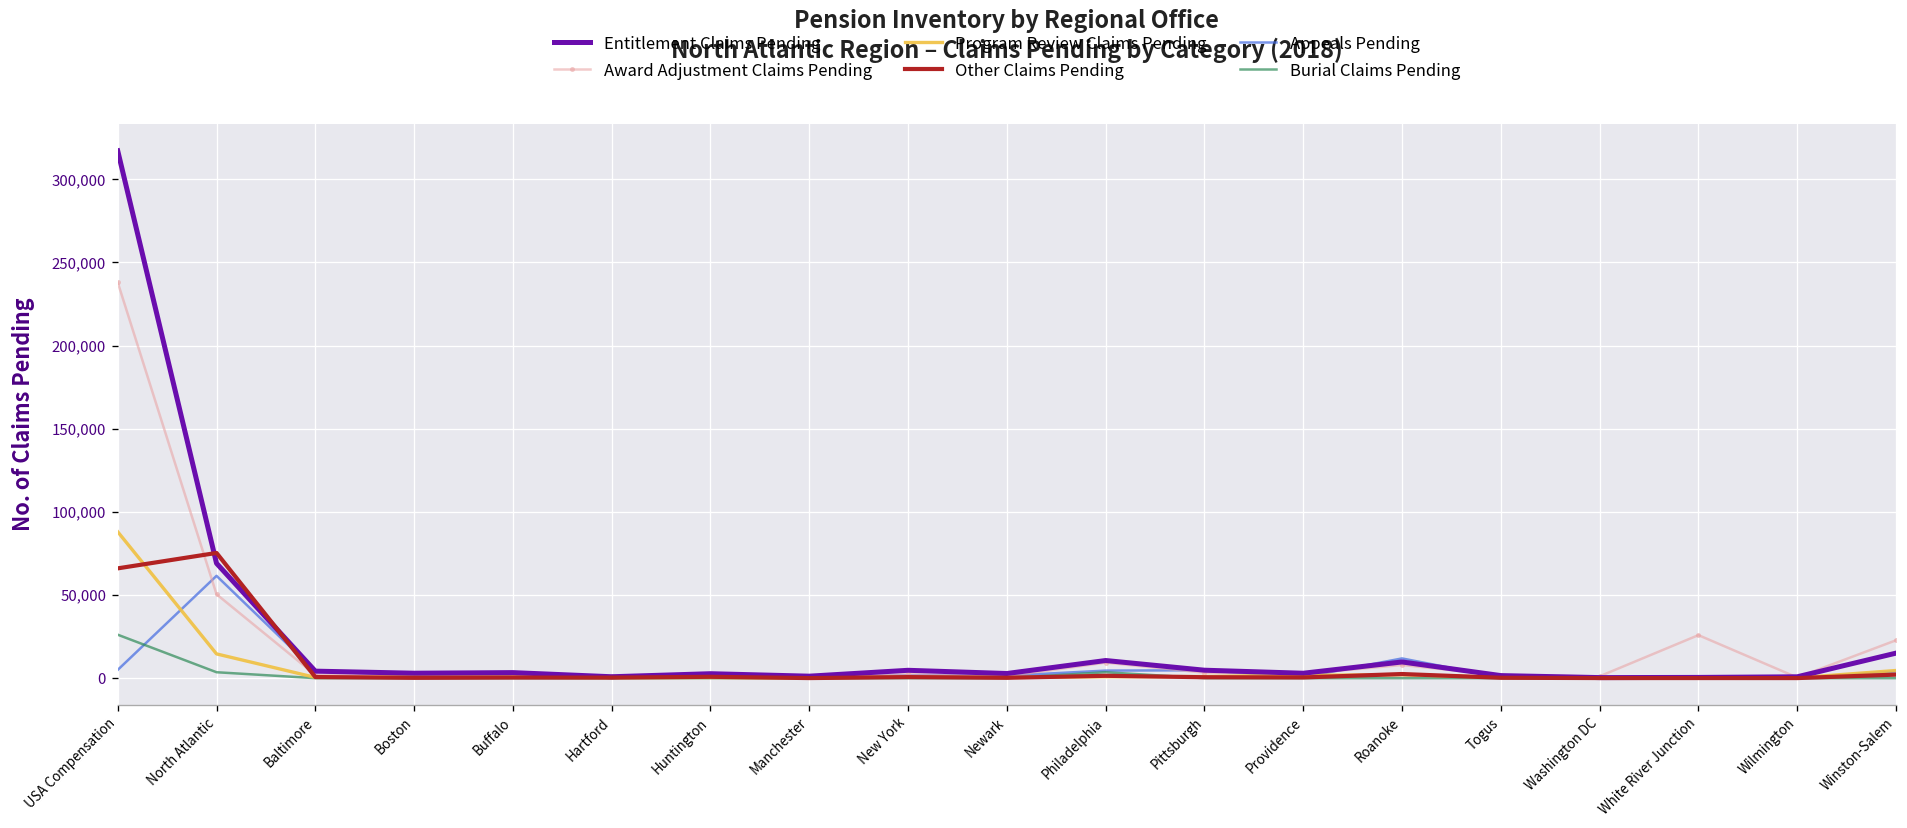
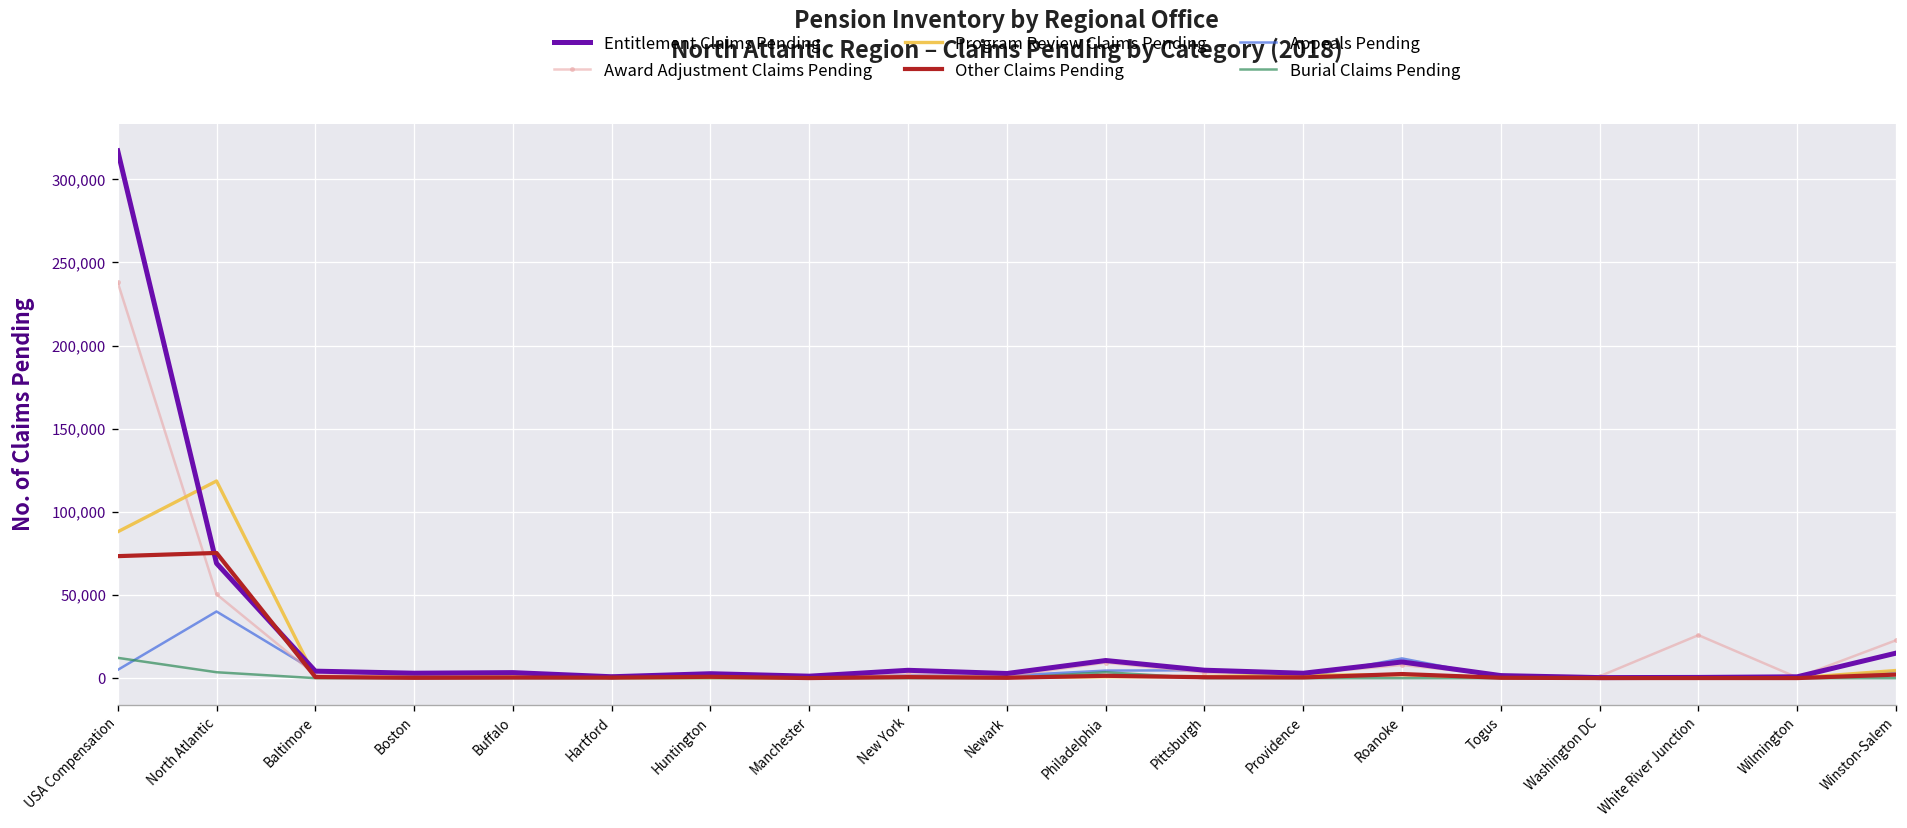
Other Claims Pending, USA Compensation: 66,000 -> 73,000
Burial Claims Pending, USA Compensation: 26,000 -> 12,000
Program Review Claims Pending, North Atlantic: 15,000 -> 119,000
Appeals Pending, North Atlantic: 62,000 -> 40,000
